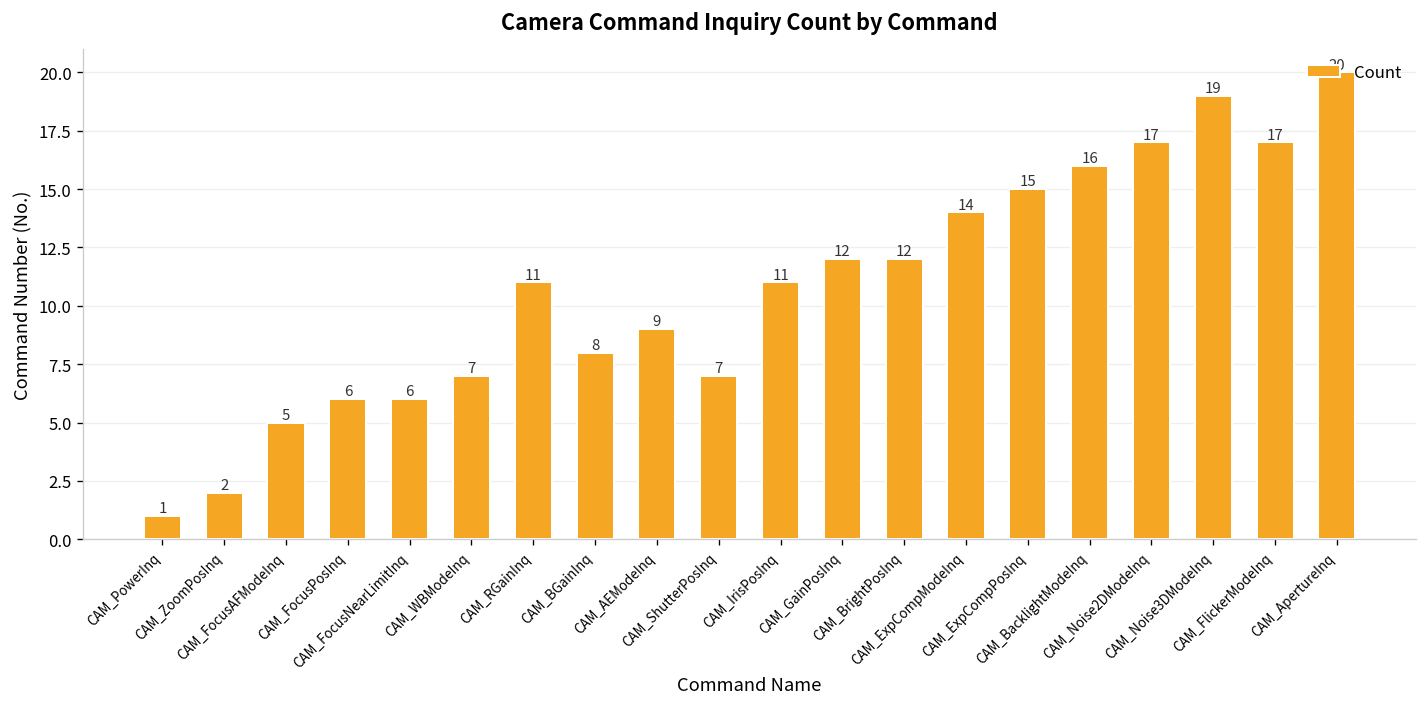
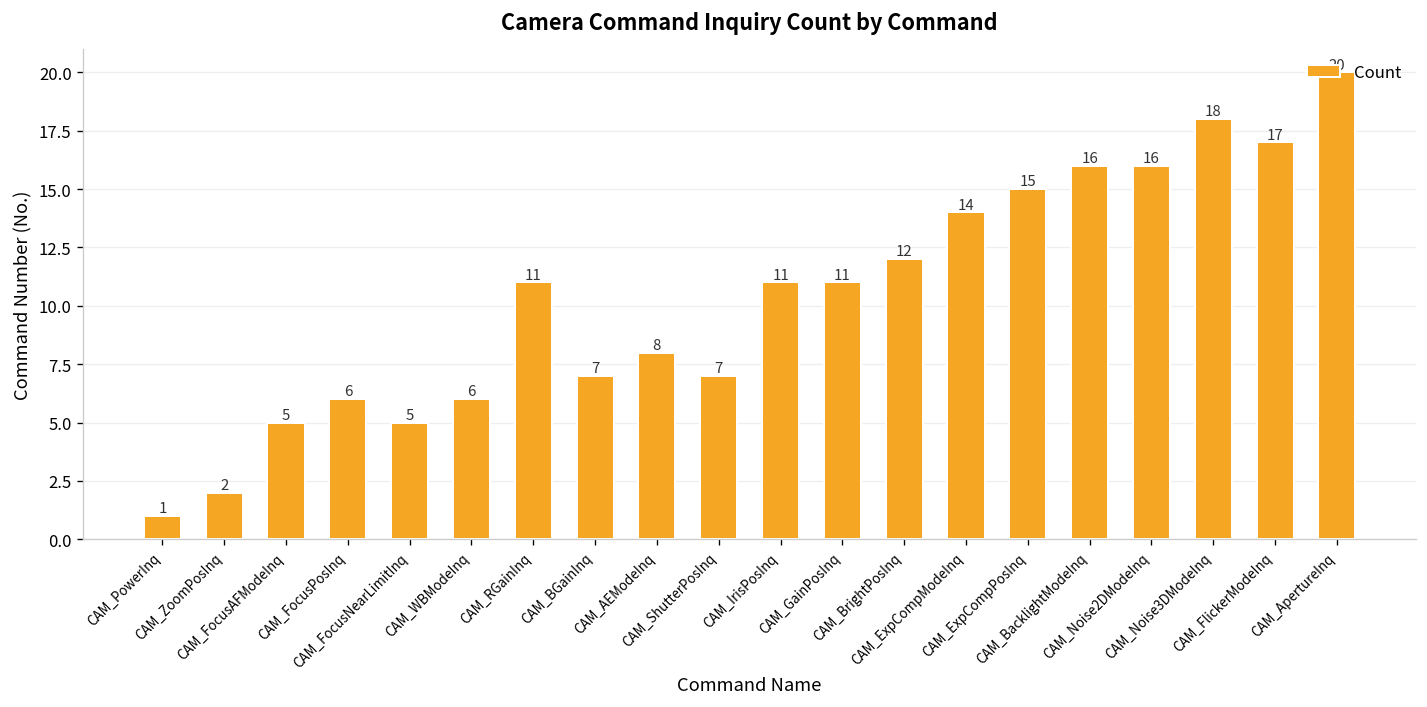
CAM_FocusNearLimitInq: 6 -> 5
CAM_WBModeInq: 7 -> 6
CAM_BGainInq: 8 -> 7
CAM_AEModeInq: 9 -> 8
CAM_GainPosInq: 12 -> 11
CAM_Noise2DModeInq: 17 -> 16
CAM_Noise3DModeInq: 19 -> 18
